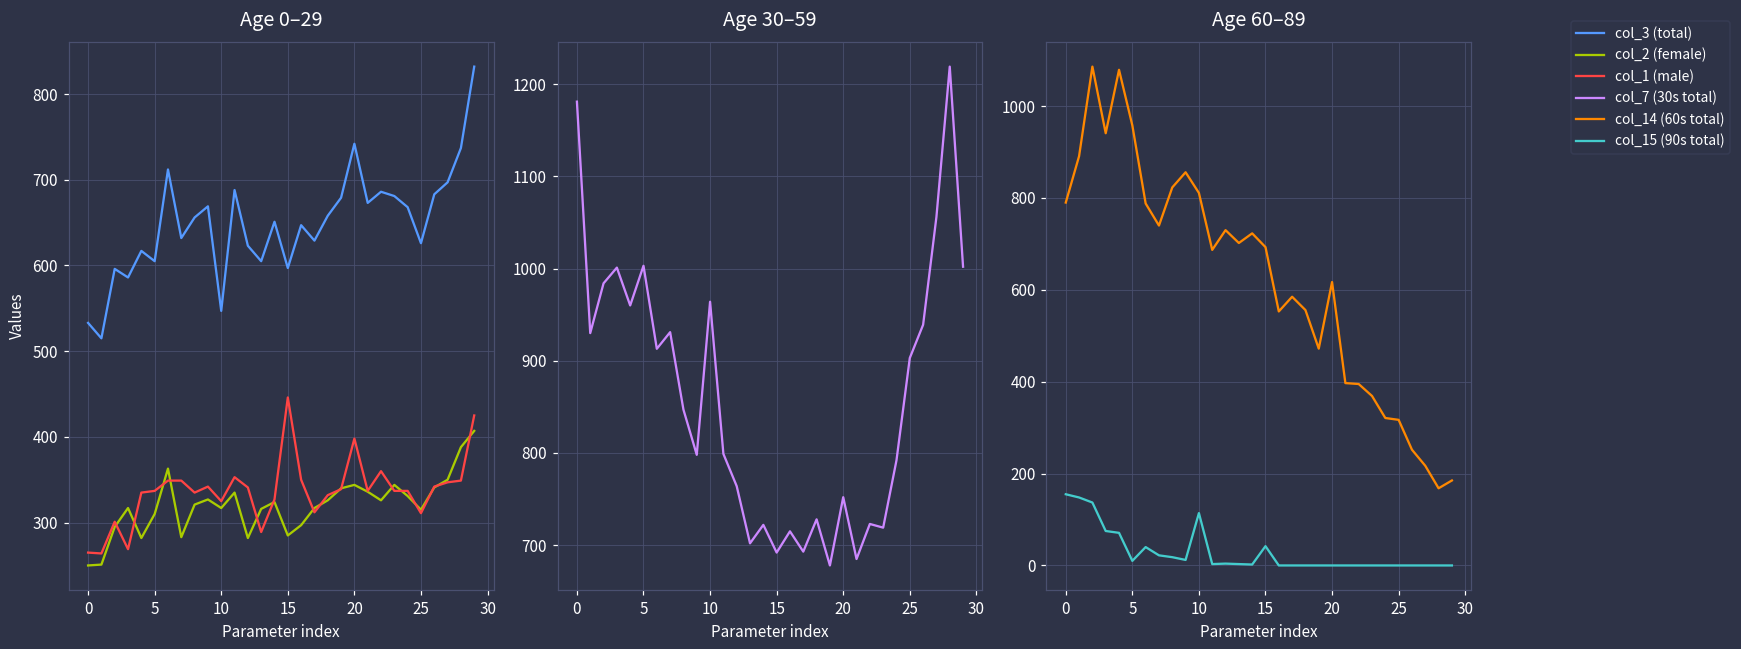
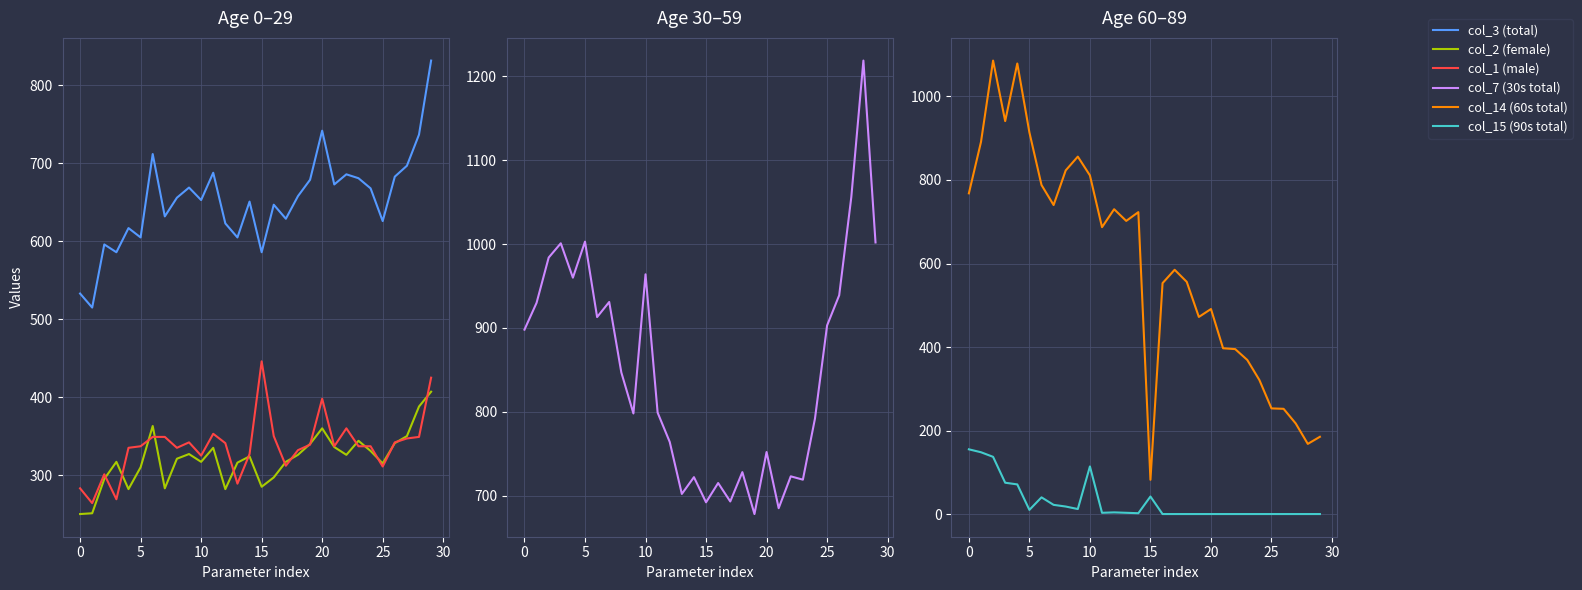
Age 0–29, col_1 (male), 0: 270 -> 280
Age 0–29, col_3 (total), 10: 550 -> 650
Age 0–29, col_3 (total), 15: 600 -> 590
Age 0–29, col_2 (female), 20: 340 -> 360
Age 30–59, 0: 1180 -> 900
Age 60–89, col_14 (60s total), 0: 790 -> 770
Age 60–89, col_14 (60s total), 5: 960 -> 910
Age 60–89, col_14 (60s total), 15: 690 -> 80
Age 60–89, col_14 (60s total), 20: 620 -> 490
Age 60–89, col_14 (60s total), 25: 320 -> 250
